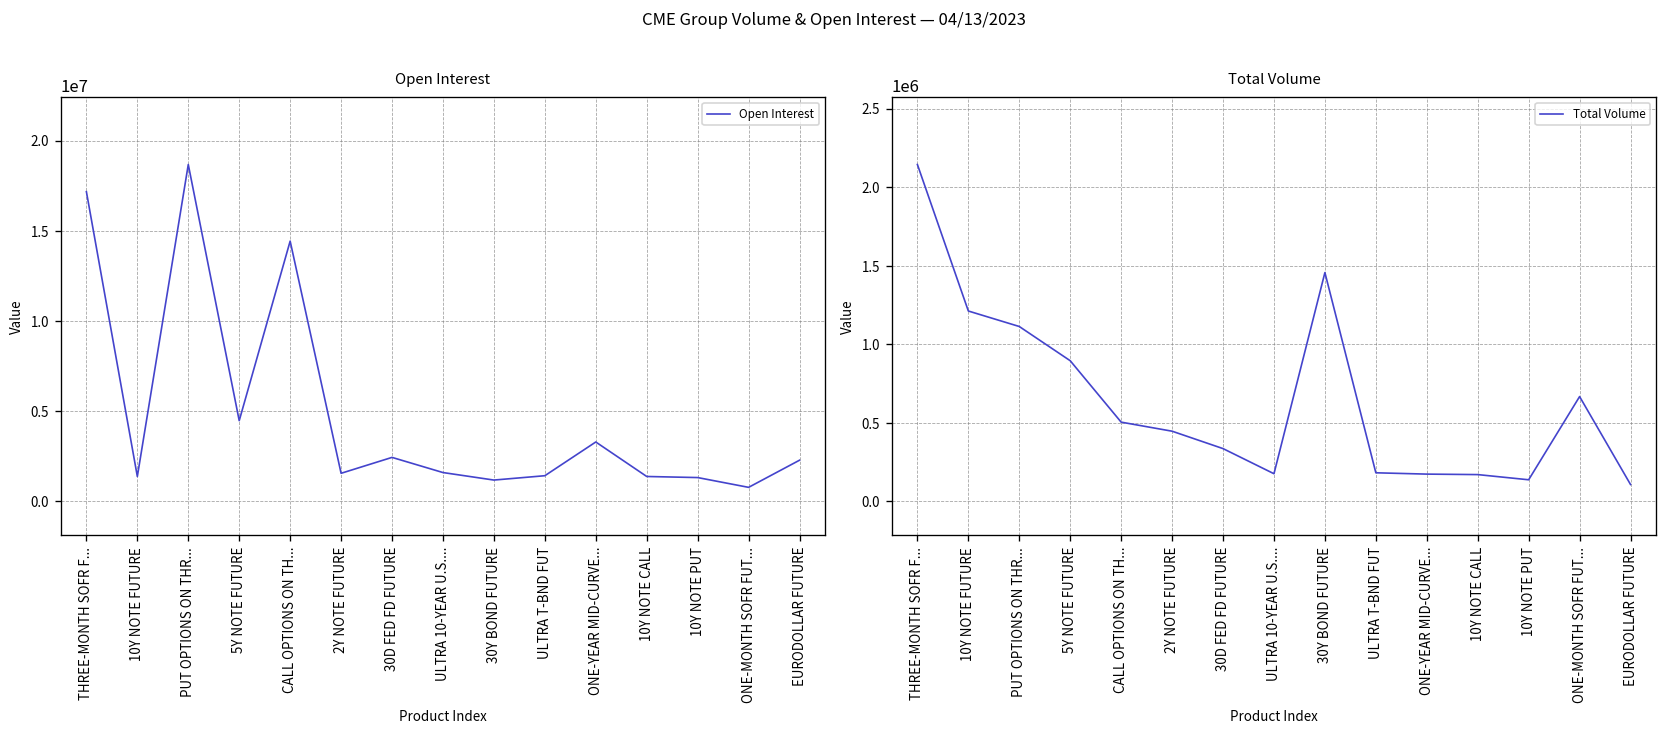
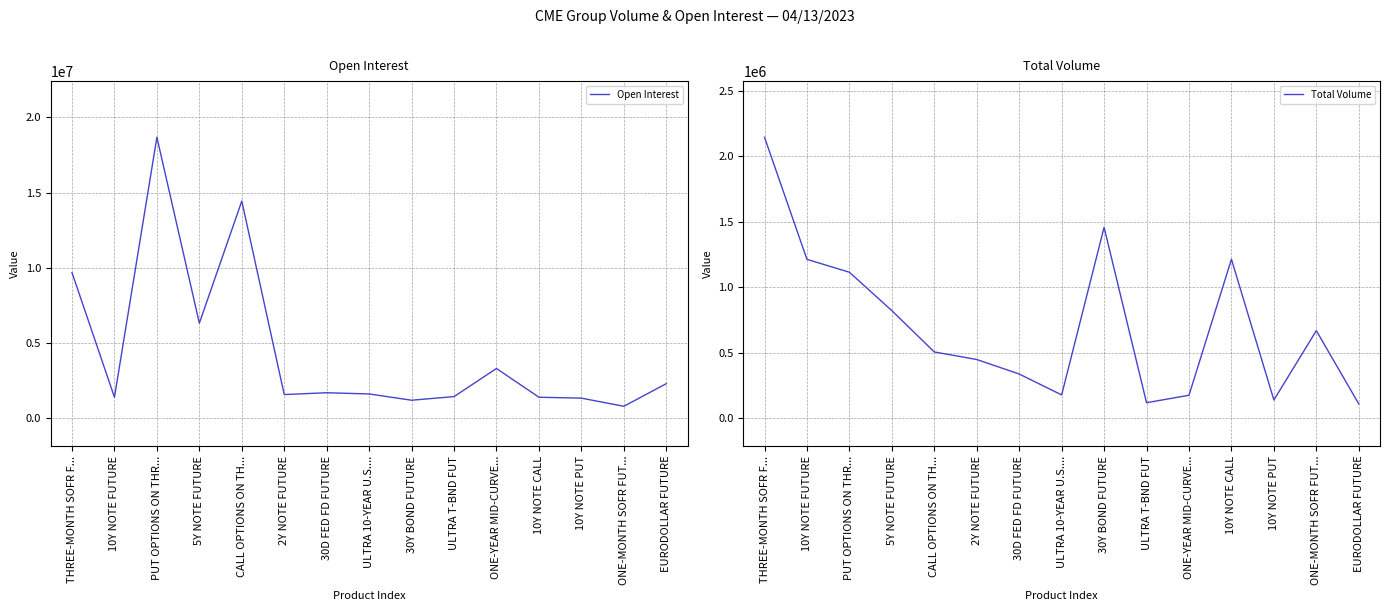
Open Interest, THREE-MONTH SOFR F...: 17200000 -> 9700000
Open Interest, 5Y NOTE FUTURE: 4500000 -> 6300000
Open Interest, 30D FED FD FUTURE: 2400000 -> 1700000
Total Volume, 5Y NOTE FUTURE: 900000 -> 820000
Total Volume, ULTRA T-BND FUT: 180000 -> 120000
Total Volume, 10Y NOTE CALL: 170000 -> 1210000
